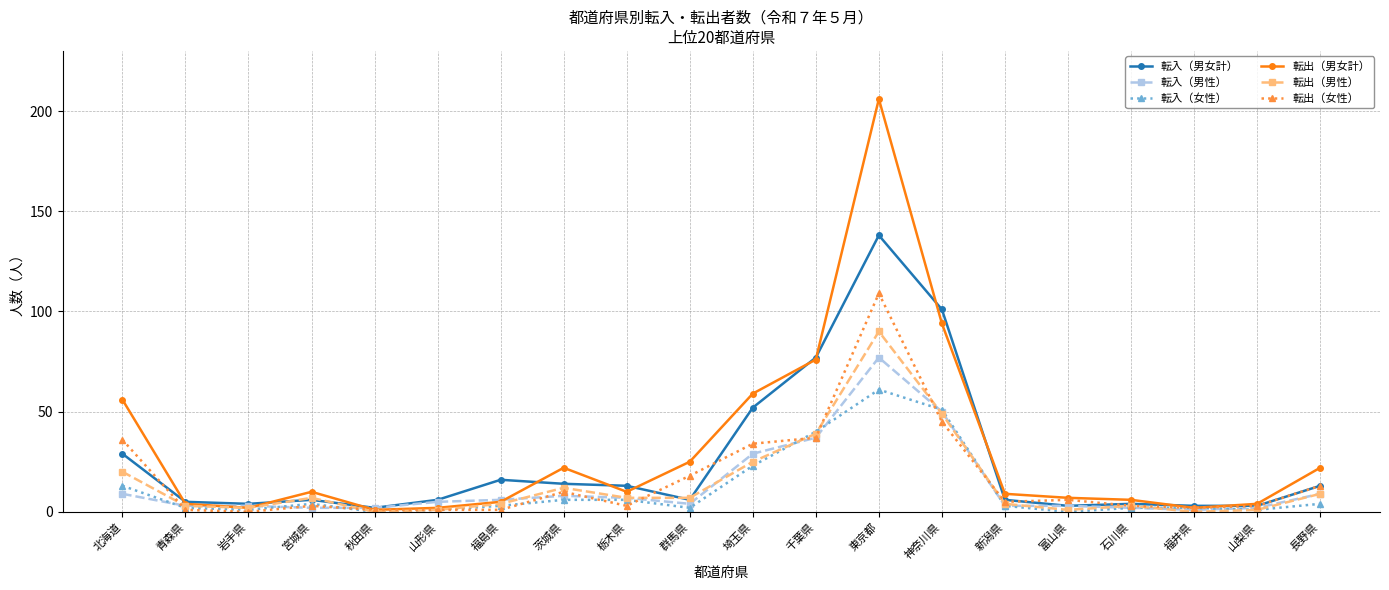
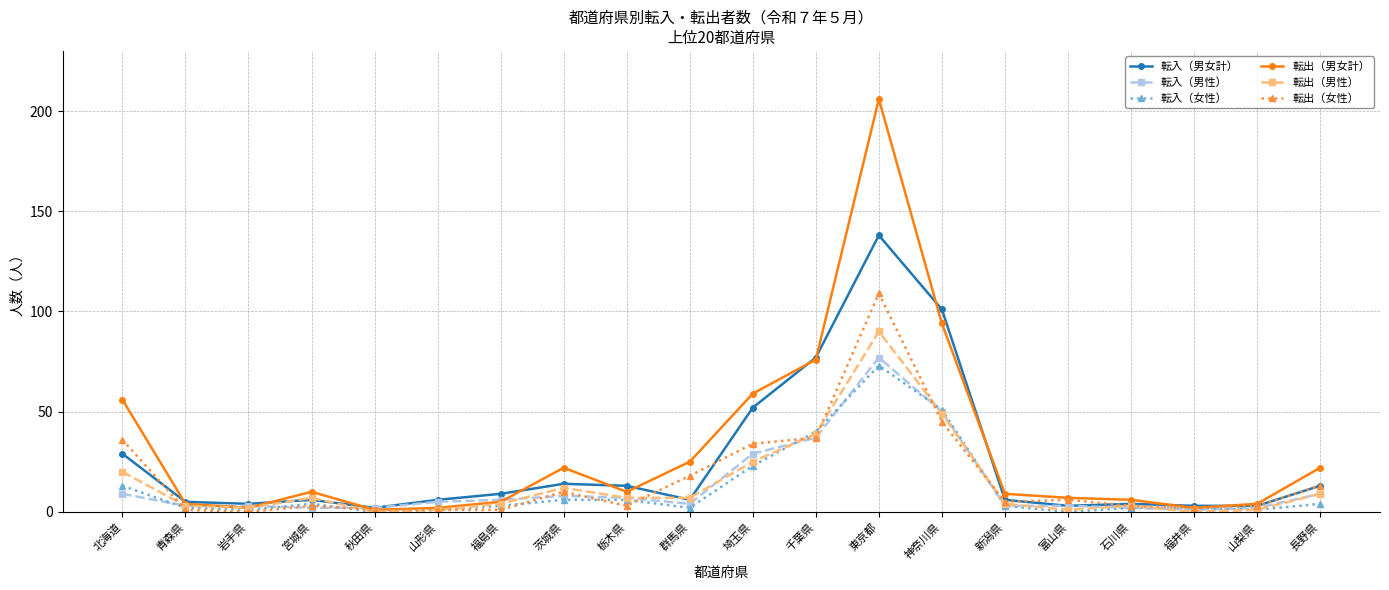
転入（男女計）, 福島県: 16 -> 9
転入（女性）, 東京都: 61 -> 73
